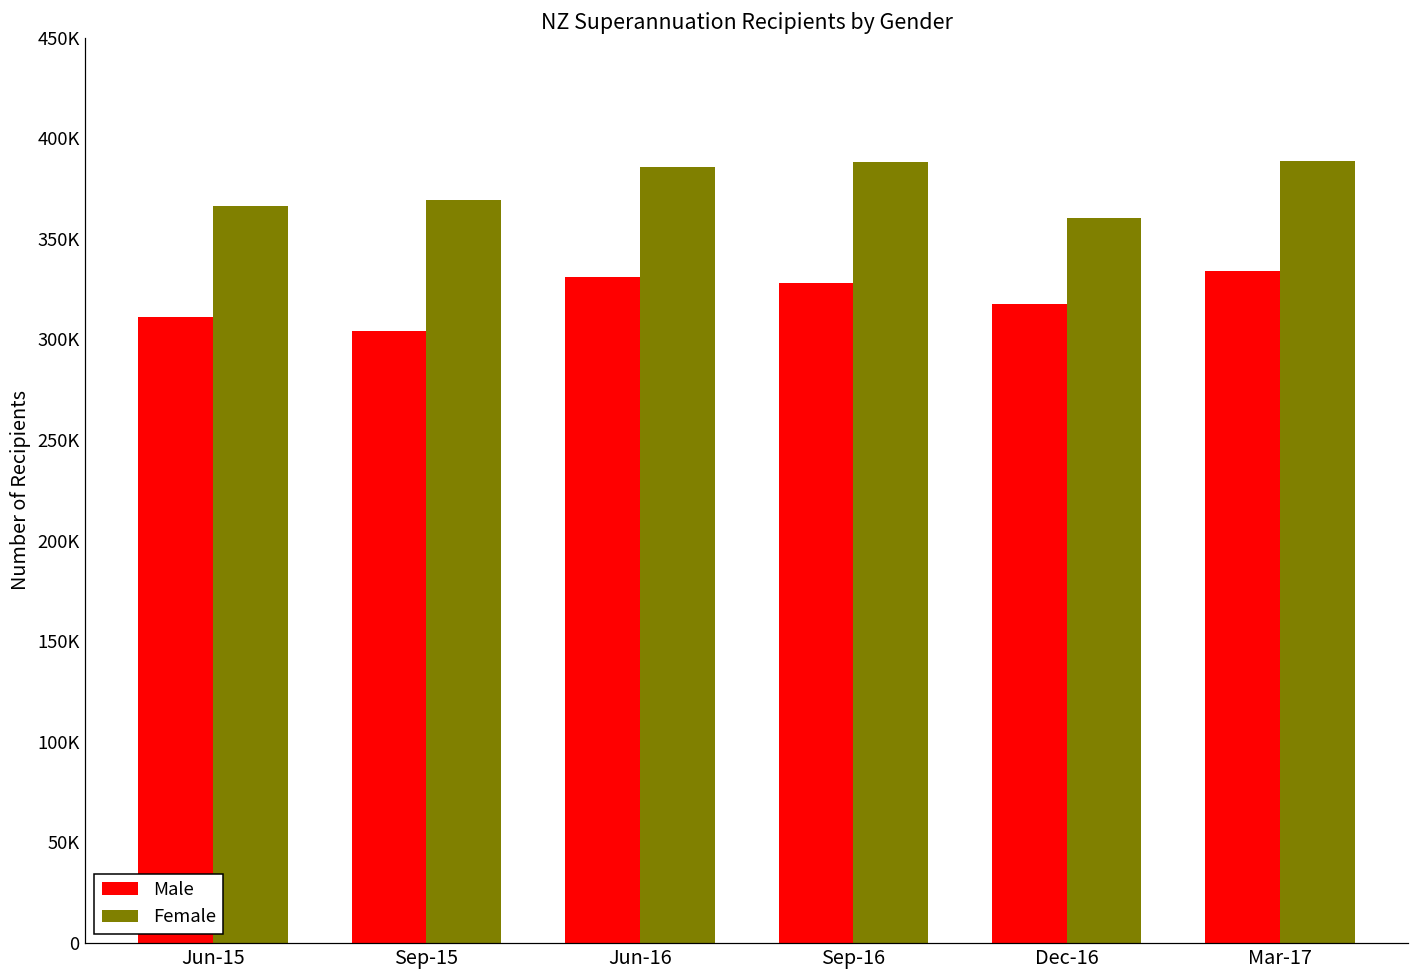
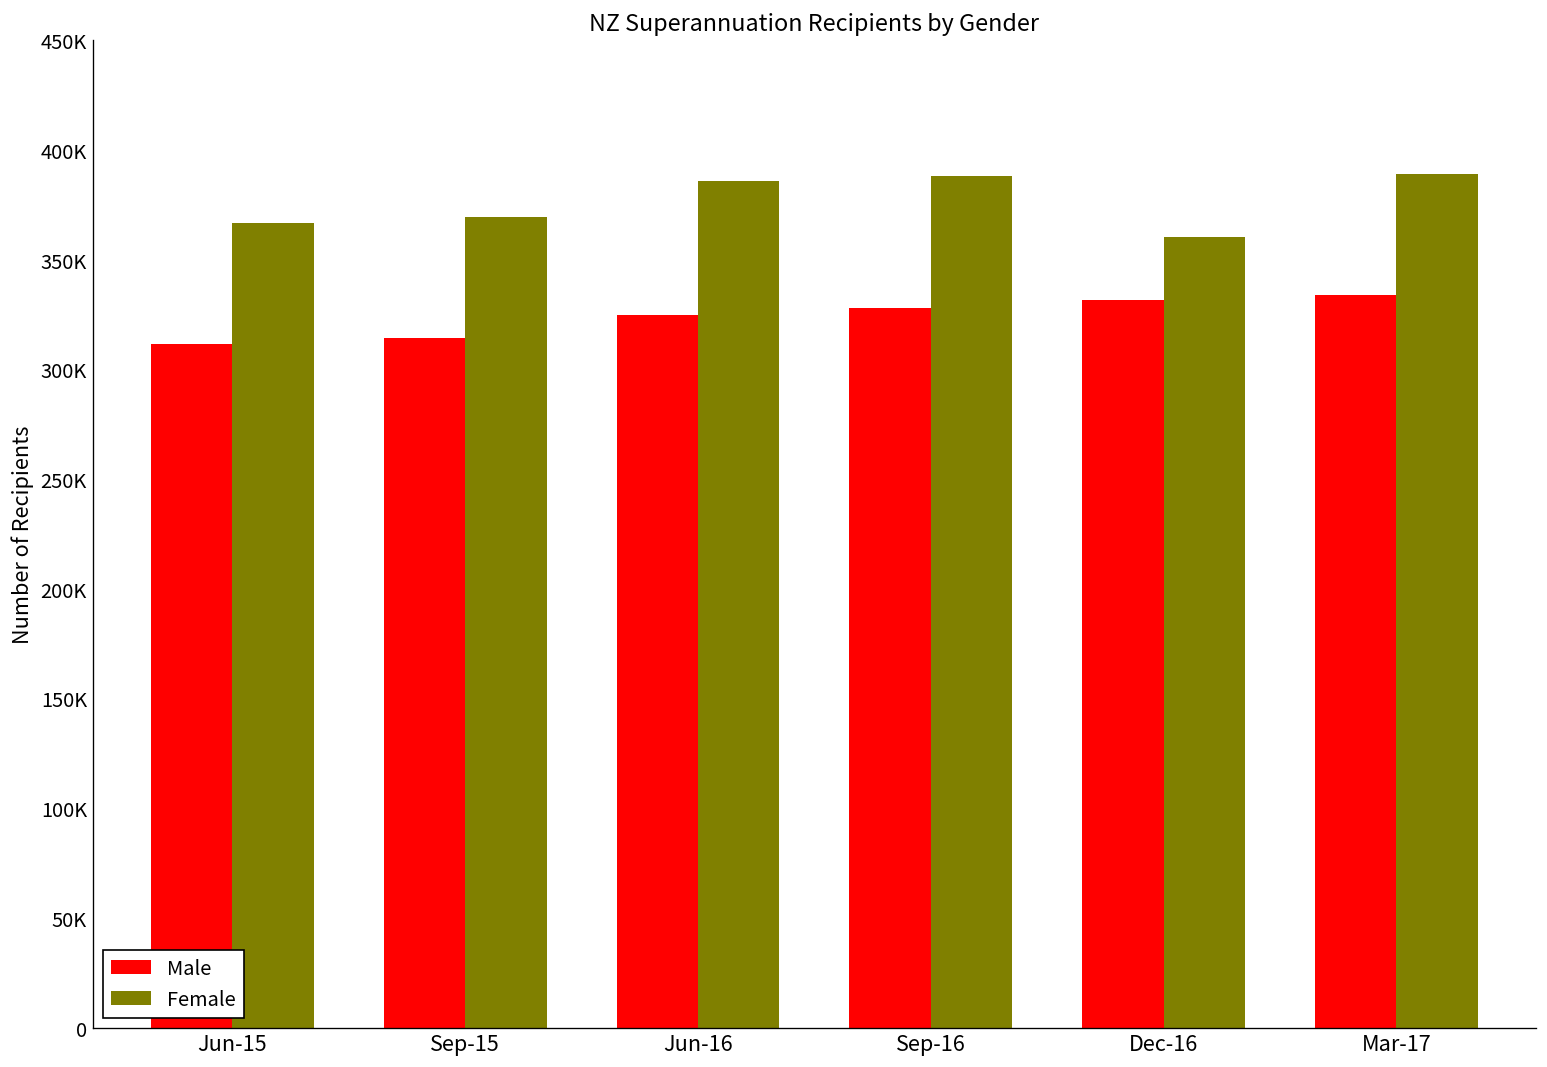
Male, Sep-15: 304000 -> 314000
Male, Jun-16: 331000 -> 325000
Male, Dec-16: 318000 -> 331000
